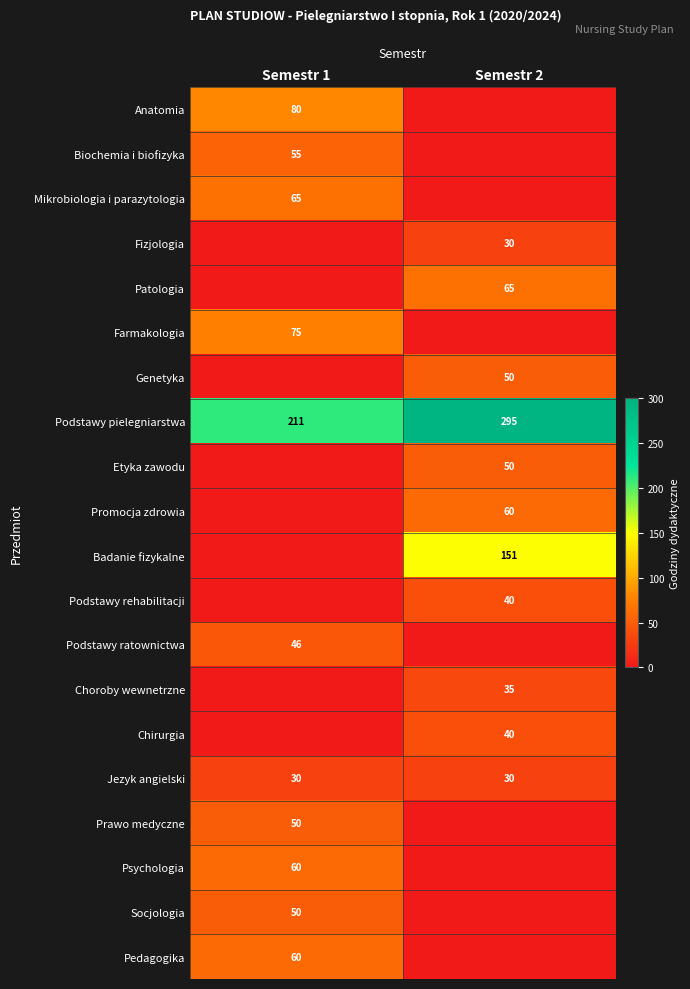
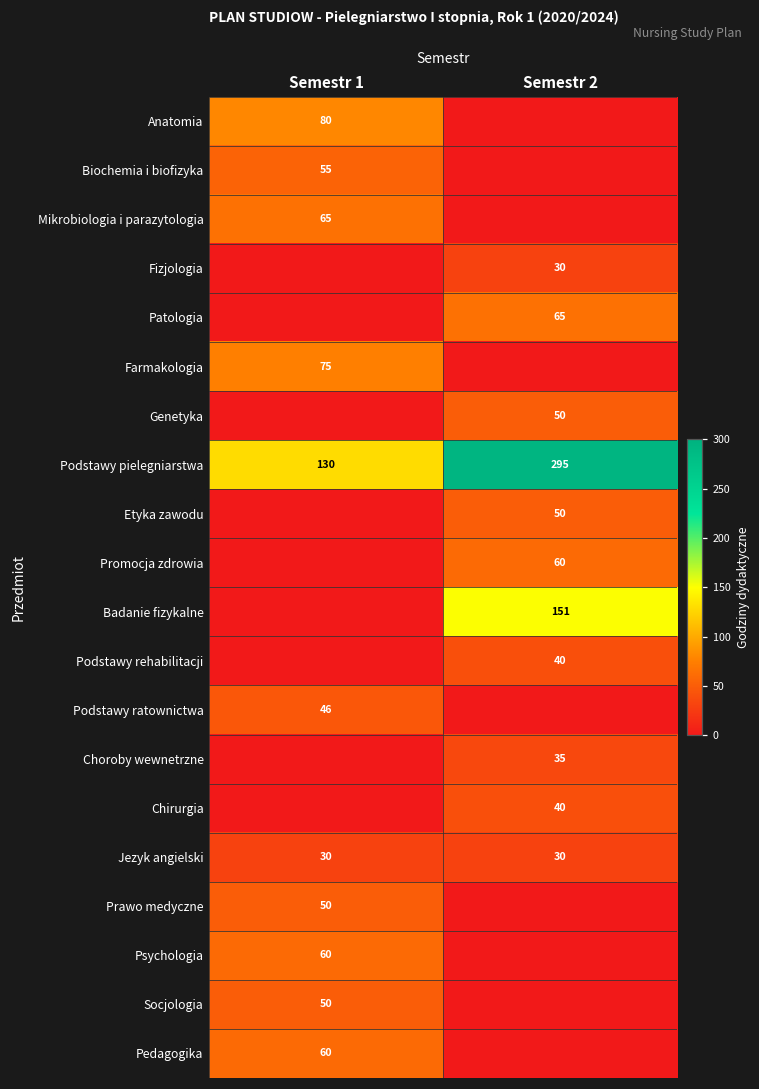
Podstawy pielegniarstwa, Semestr 1: 211 -> 130
